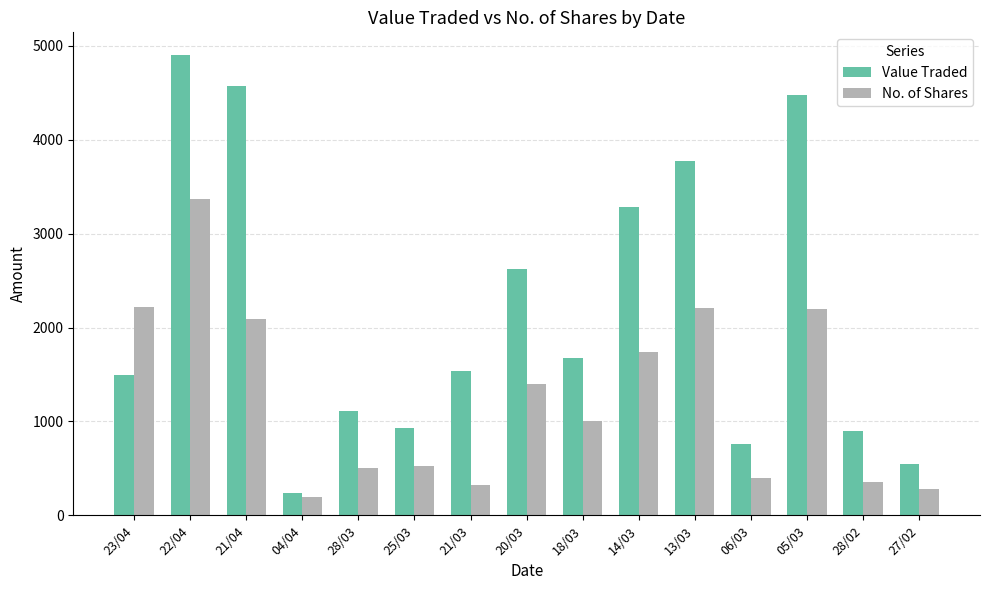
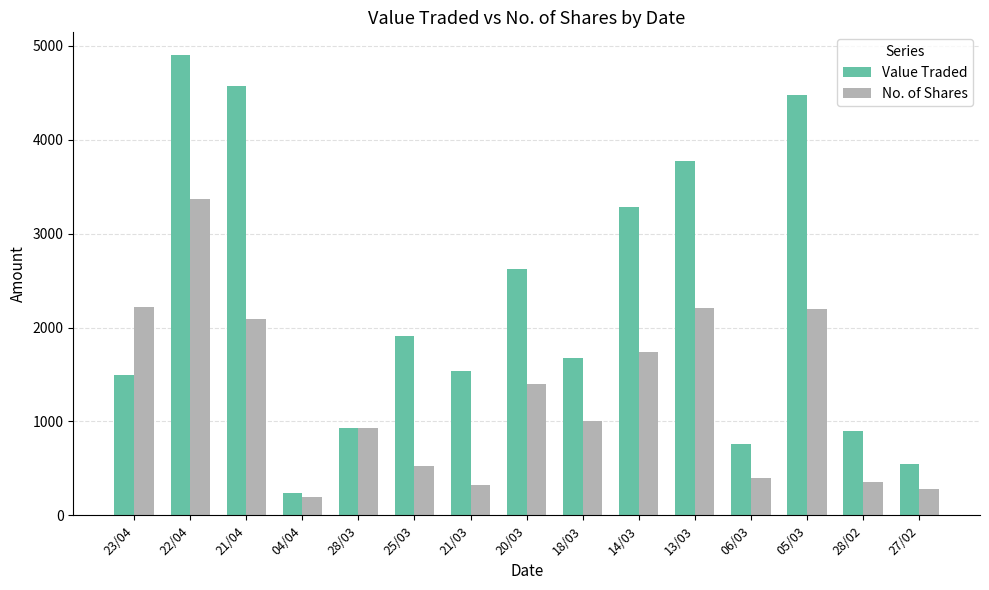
Value Traded, 28/03: 1100 -> 900
No. of Shares, 28/03: 500 -> 900
Value Traded, 25/03: 900 -> 1900
